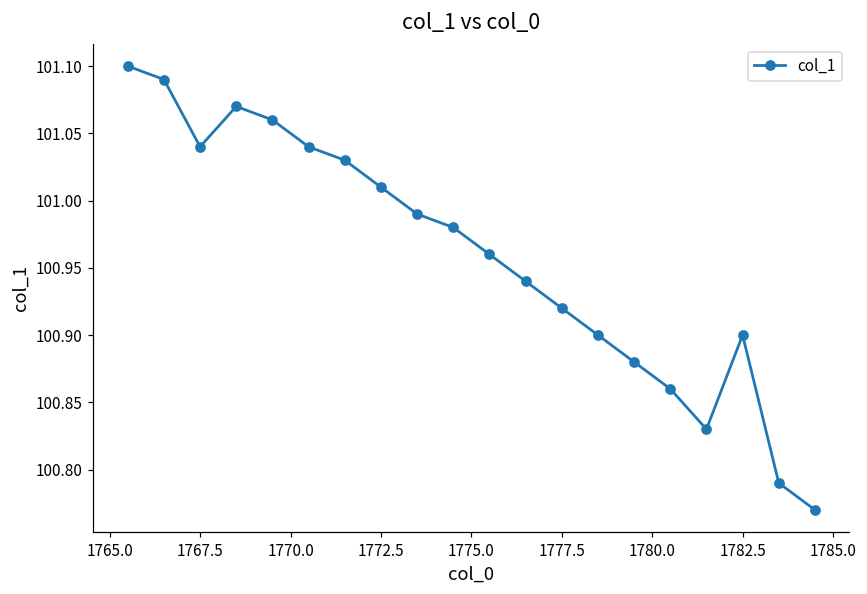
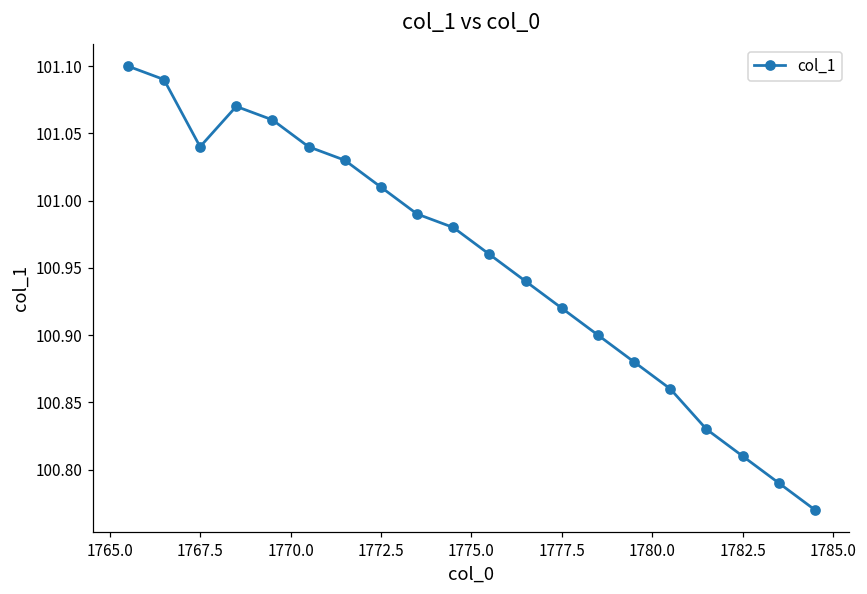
1782.5: 100.90 -> 100.81
